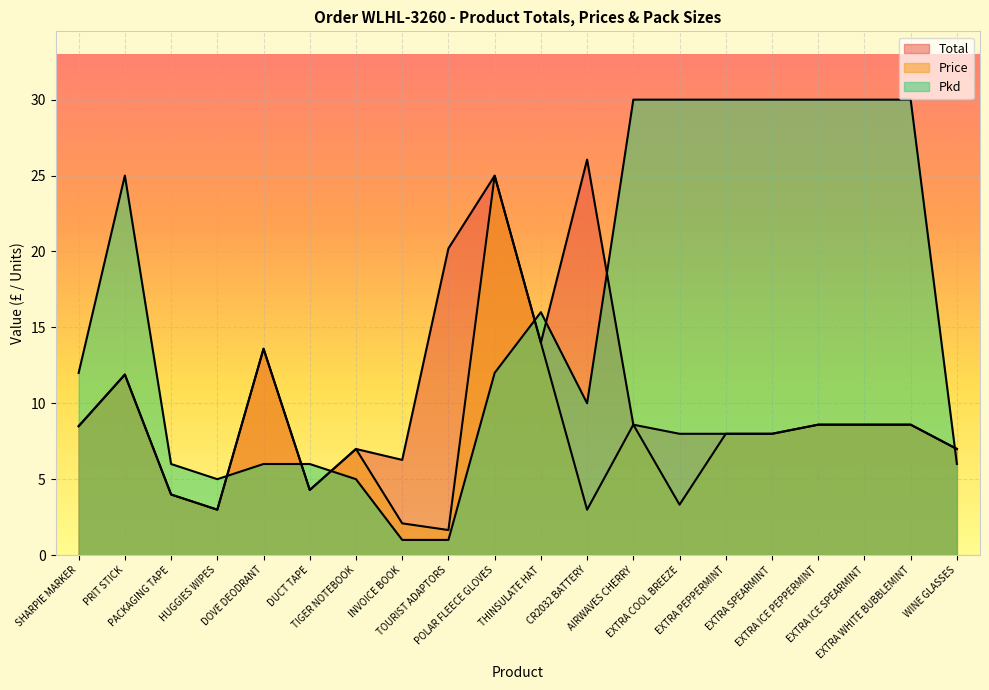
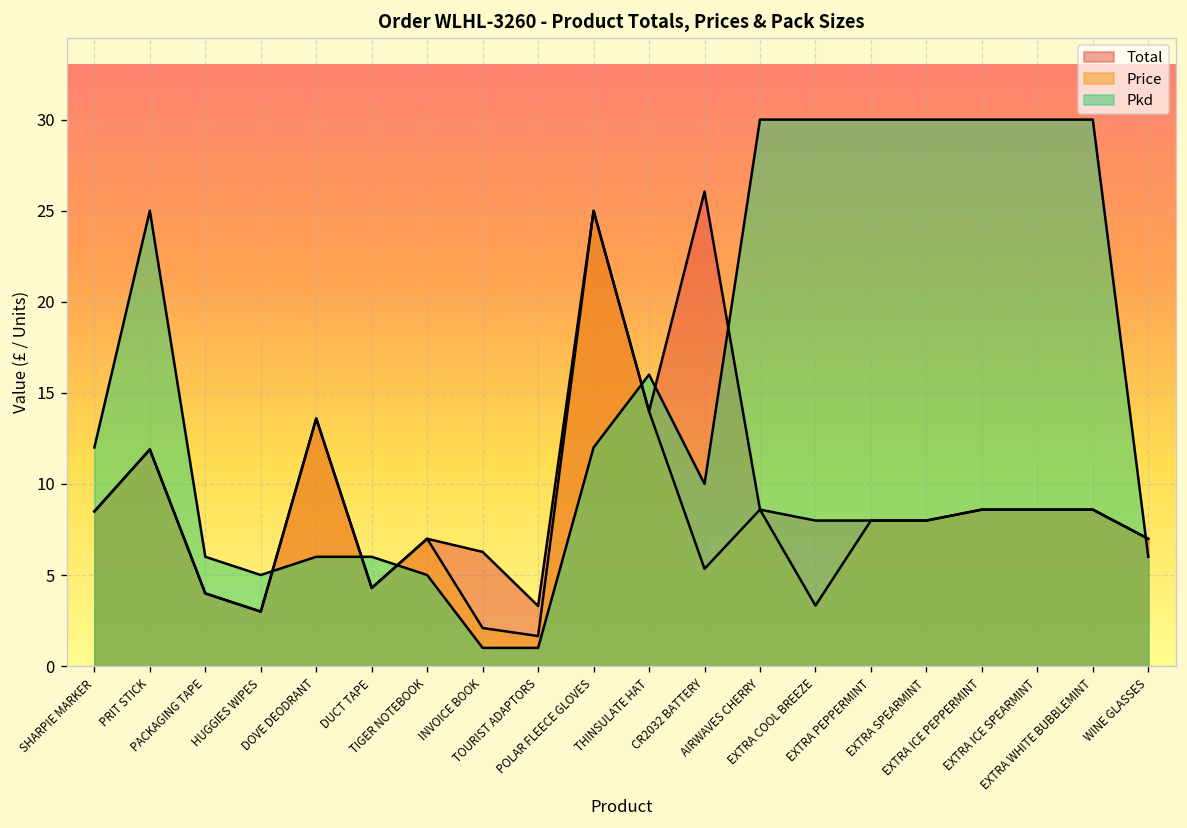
Total, TOURIST ADAPTORS: 20.2 -> 3.3
Price, CR2032 BATTERY: 3.0 -> 5.3
